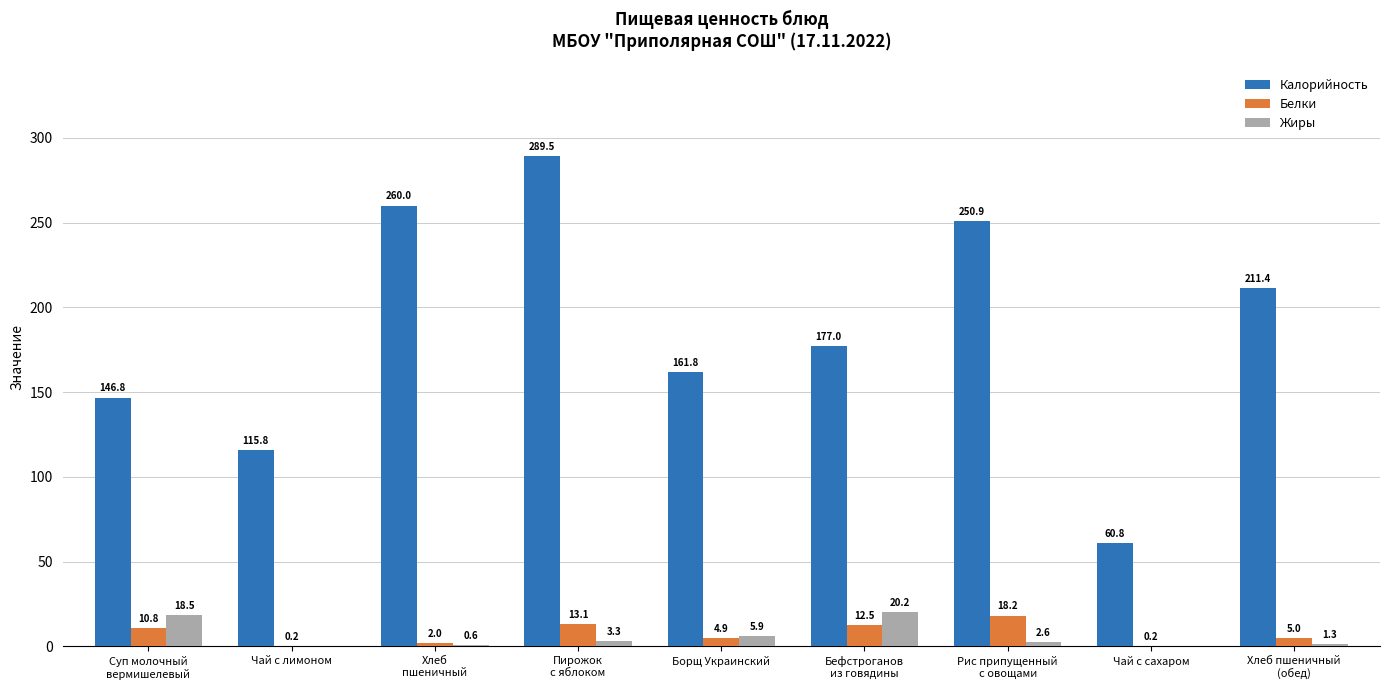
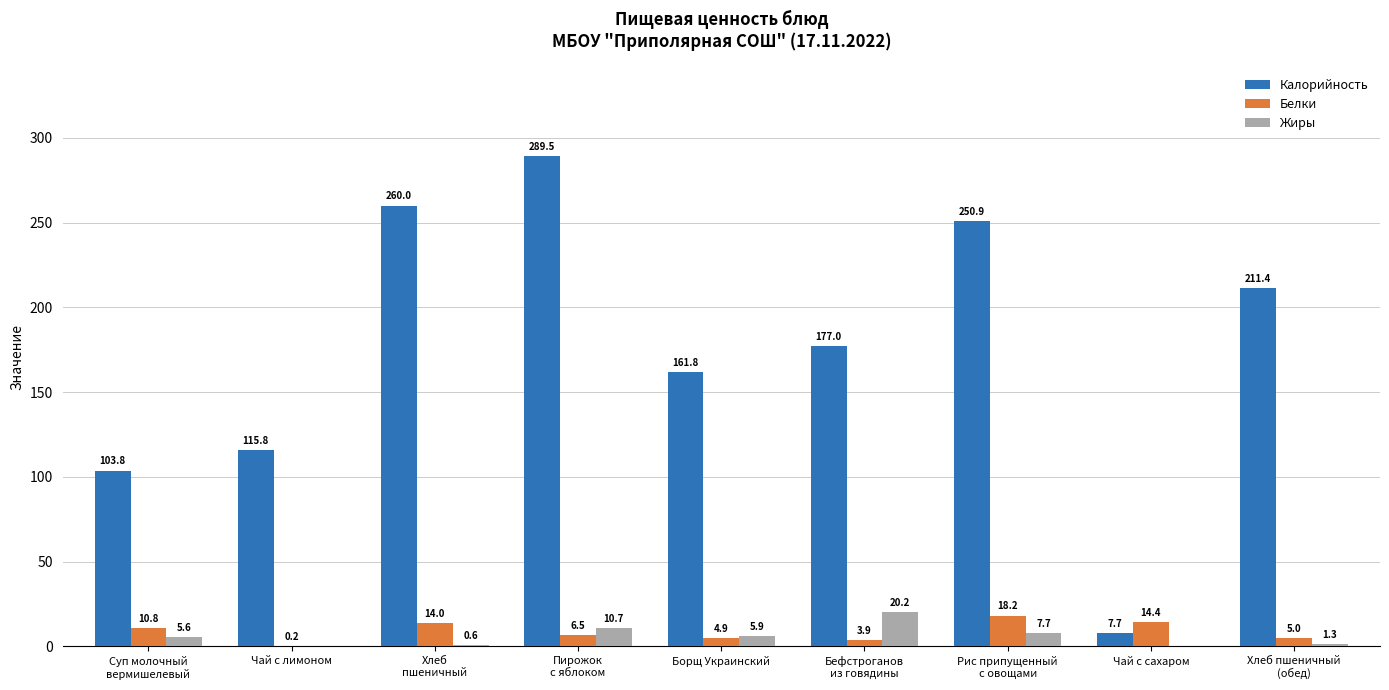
Калорийность, Суп молочный вермишелевый: 146.8 -> 103.8
Жиры, Суп молочный вермишелевый: 18.5 -> 5.6
Белки, Хлеб пшеничный: 2.0 -> 14.0
Белки, Пирожок с яблоком: 13.1 -> 6.5
Жиры, Пирожок с яблоком: 3.3 -> 10.7
Белки, Бефстроганов из говядины: 12.5 -> 3.9
Жиры, Рис припущенный с овощами: 2.6 -> 7.7
Калорийность, Чай с сахаром: 60.8 -> 7.7
Белки, Чай с сахаром: 0.2 -> 14.4
